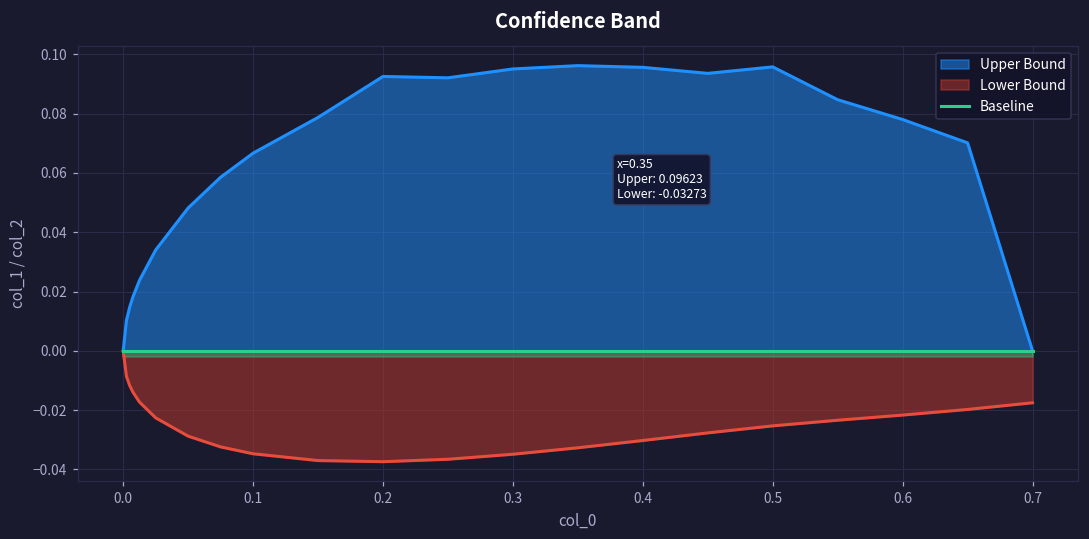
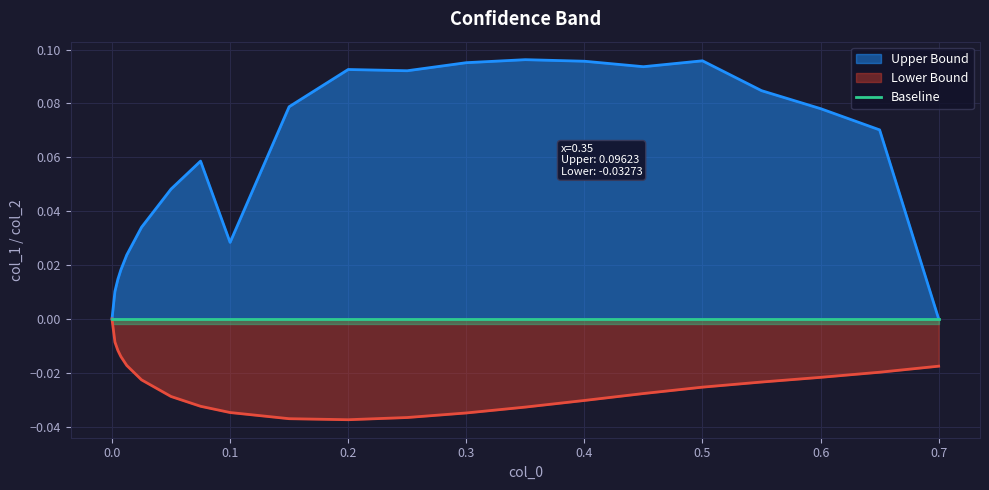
Upper Bound, 0.1: 0.067 -> 0.028
